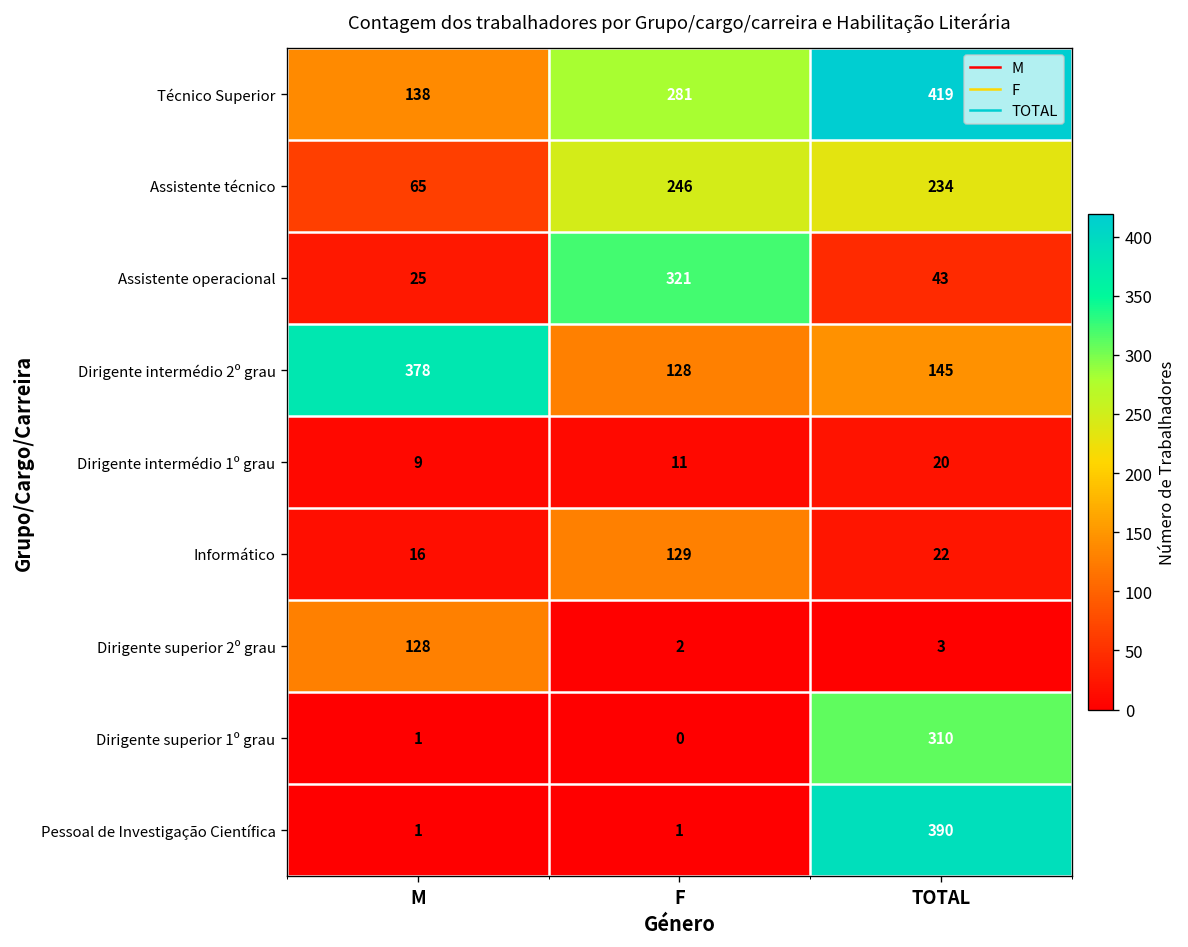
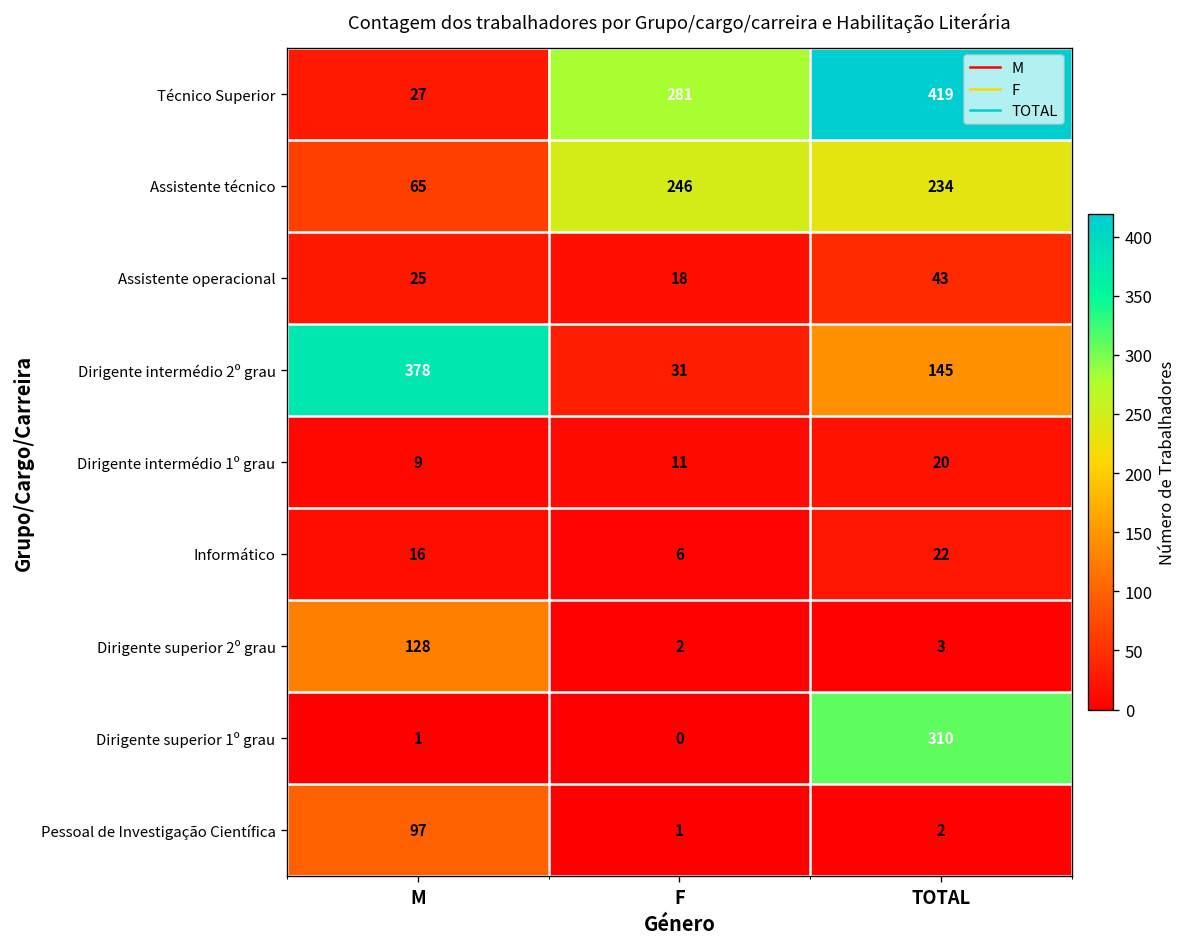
Técnico Superior, M: 138 -> 27
Assistente operacional, F: 321 -> 18
Dirigente intermédio 2º grau, F: 128 -> 31
Informático, F: 129 -> 6
Pessoal de Investigação Científica, M: 1 -> 97
Pessoal de Investigação Científica, TOTAL: 390 -> 2
